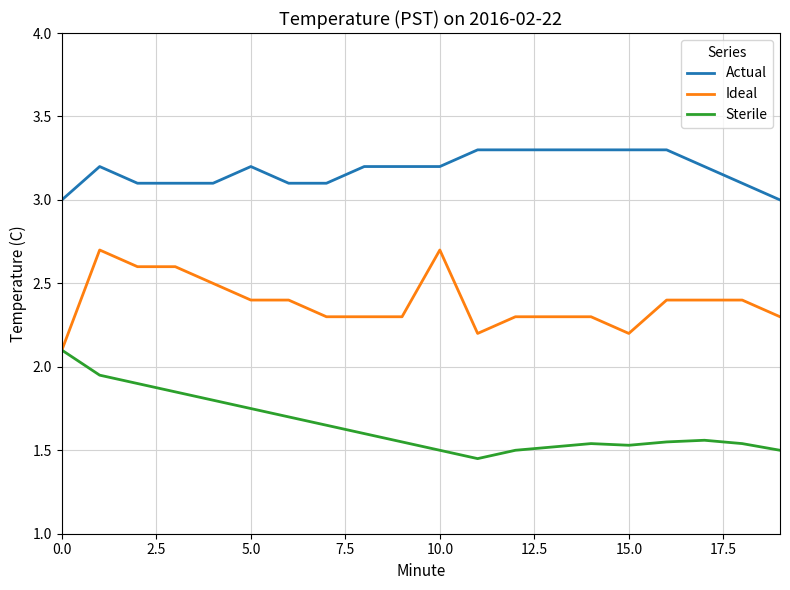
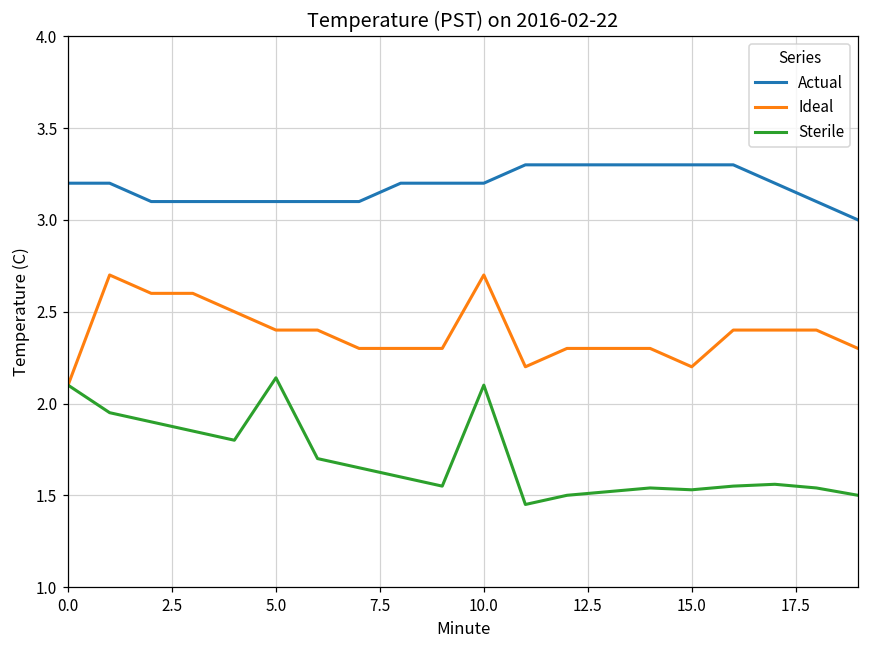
Actual, 0.0: 3.0 -> 3.2
Actual, 5.0: 3.2 -> 3.1
Sterile, 5.0: 1.75 -> 2.14
Sterile, 10.0: 1.5 -> 2.1
